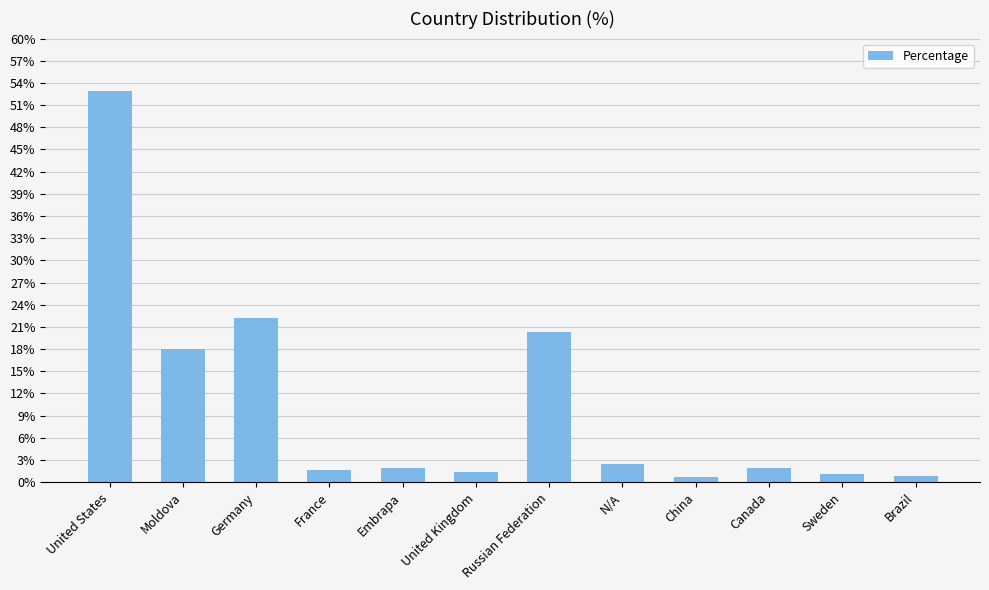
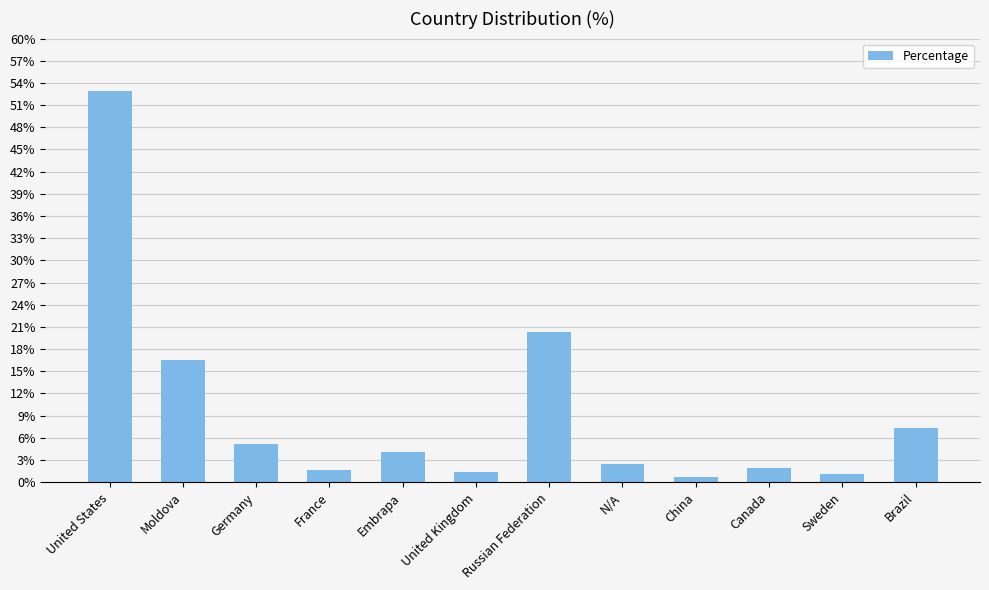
Moldova: 18% -> 16%
Germany: 22% -> 5%
Embrapa: 2% -> 4%
Brazil: 1% -> 7%
